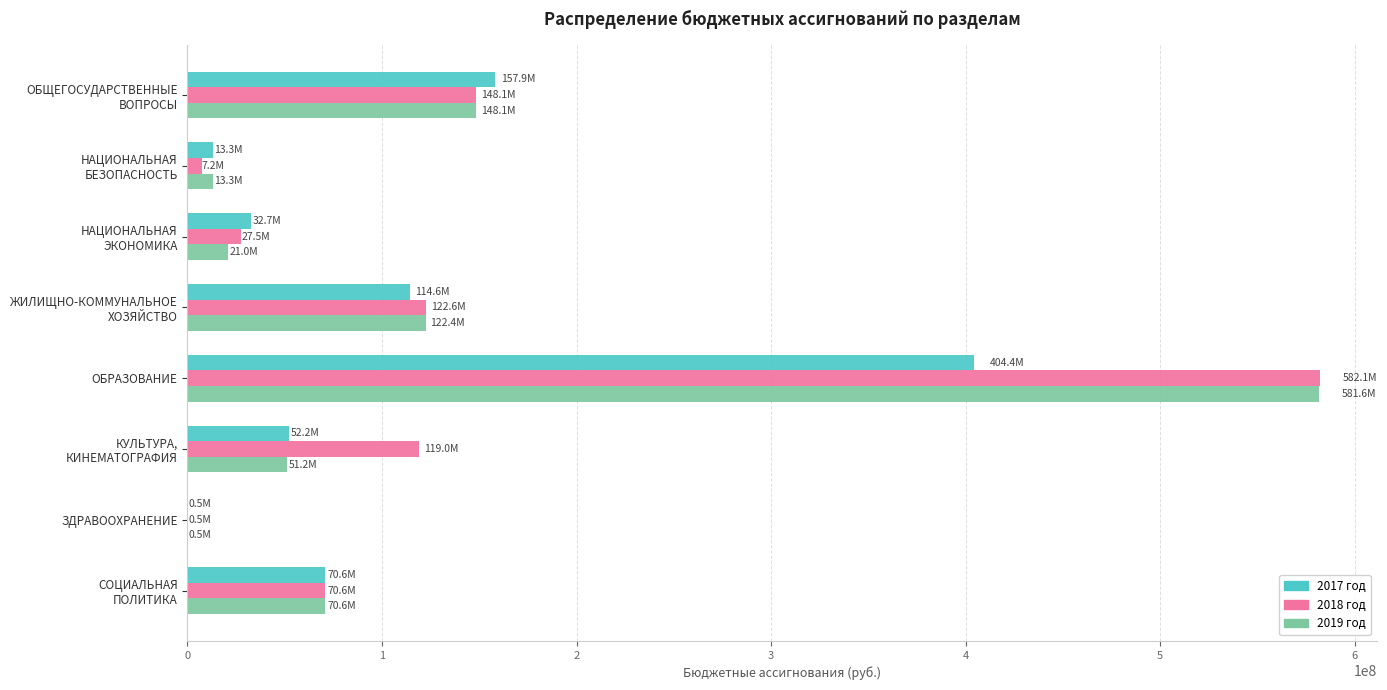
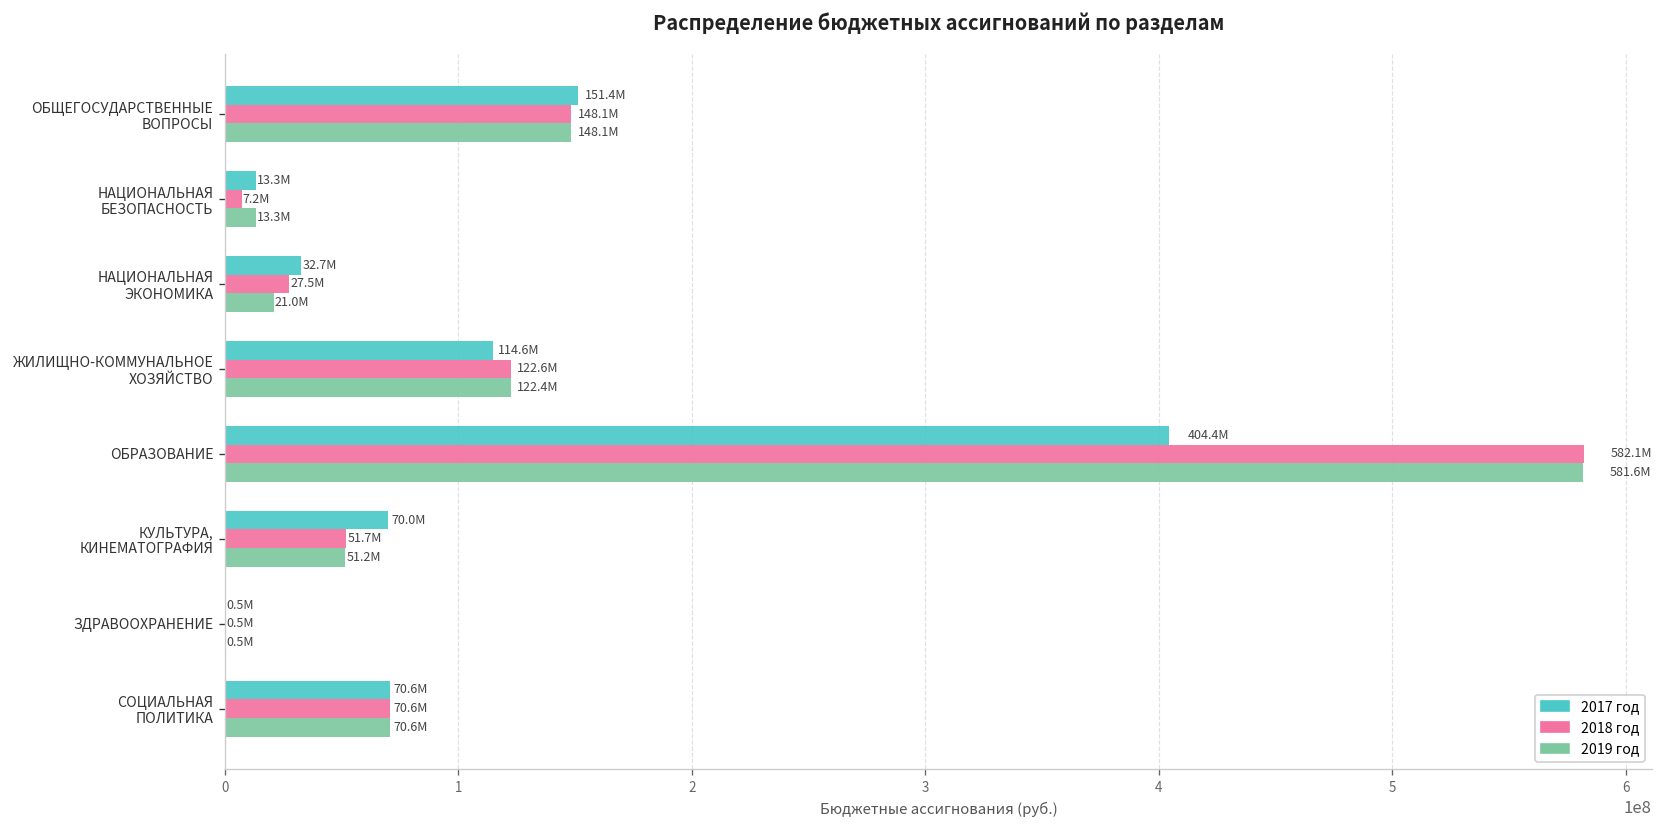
2017 год, ОБЩЕГОСУДАРСТВЕННЫЕ ВОПРОСЫ: 157.9M -> 151.4M
2017 год, КУЛЬТУРА, КИНЕМАТОГРАФИЯ: 52.2M -> 70.0M
2018 год, КУЛЬТУРА, КИНЕМАТОГРАФИЯ: 119.0M -> 51.7M
